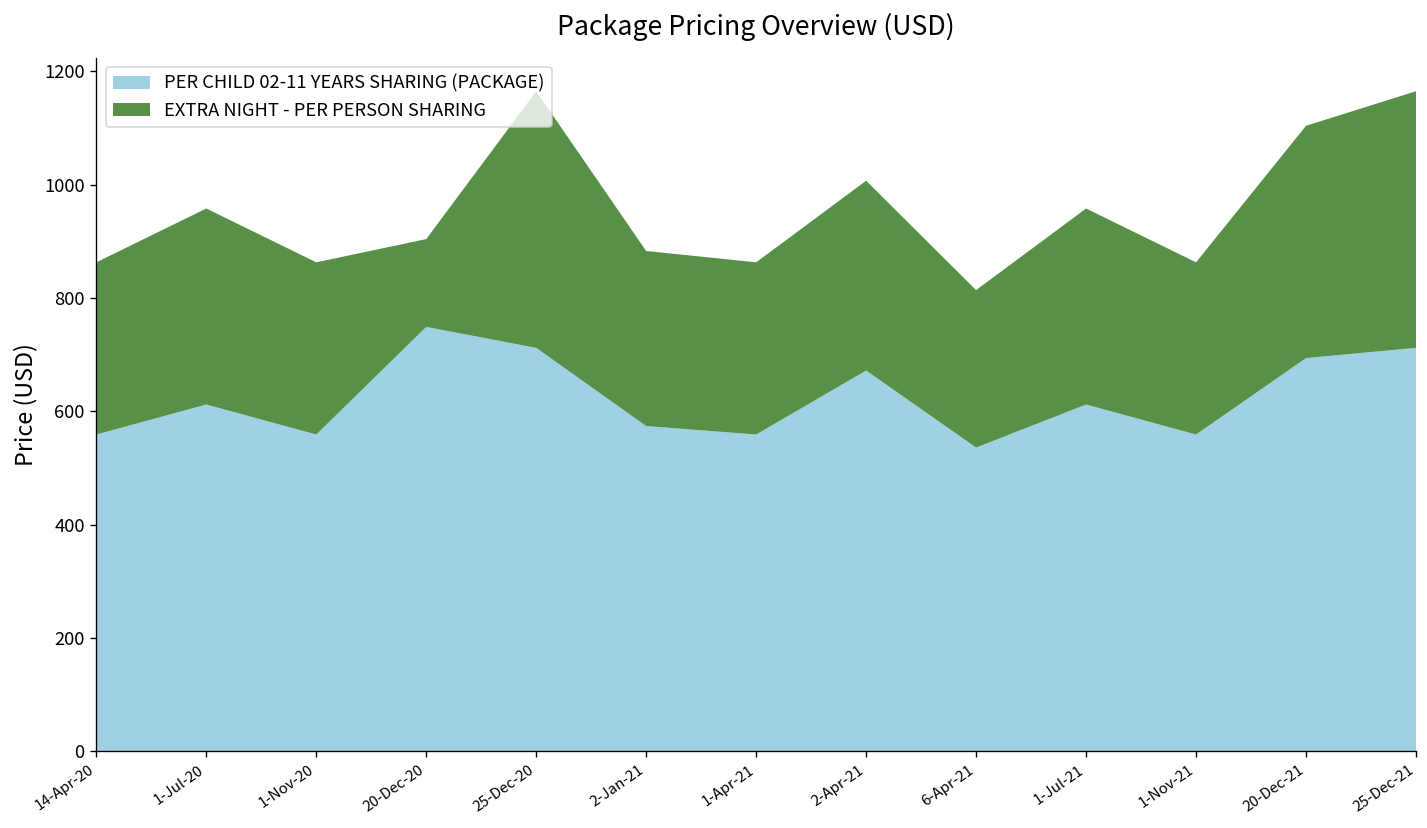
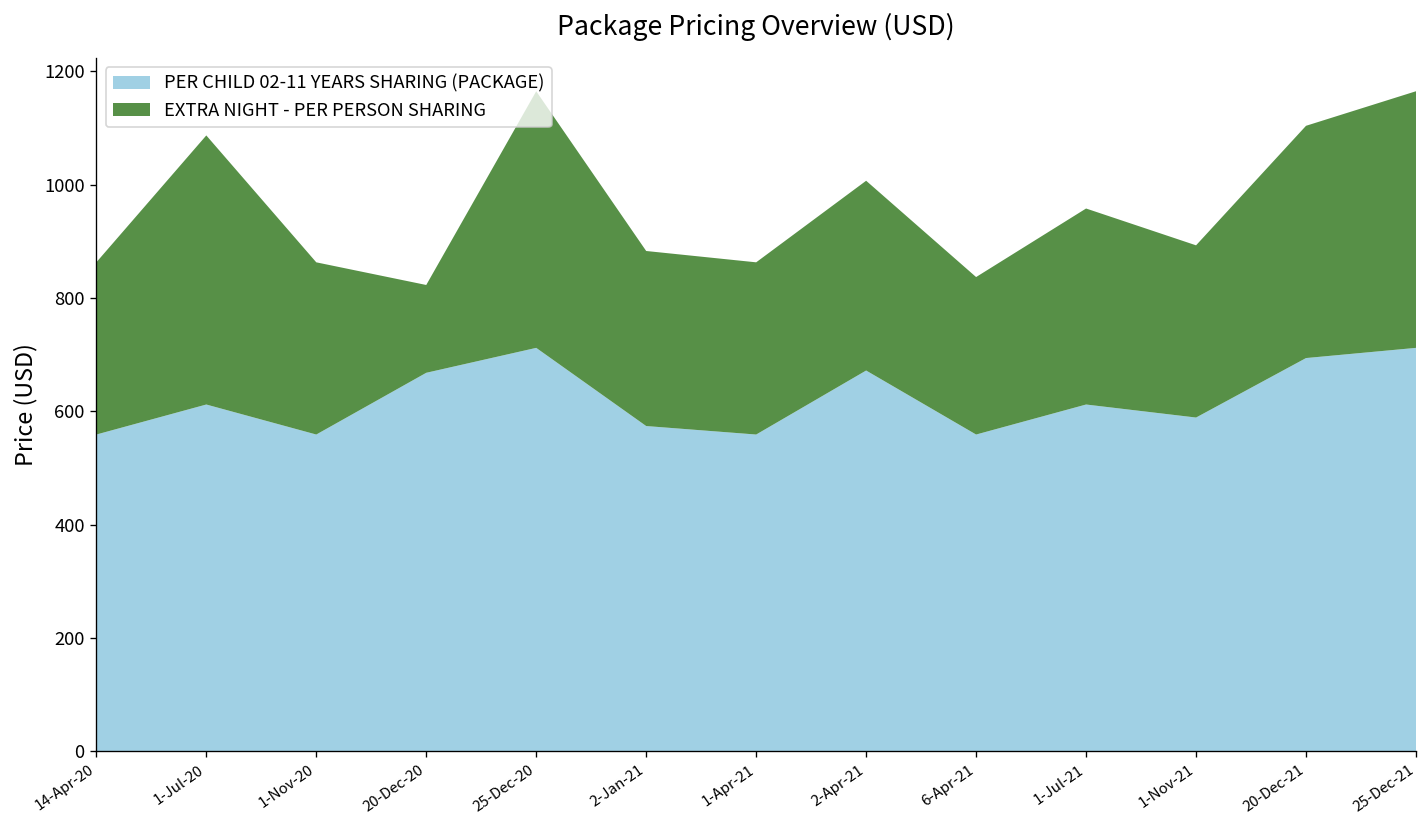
EXTRA NIGHT - PER PERSON SHARING, 1-Jul-20: 350 -> 480
PER CHILD 02-11 YEARS SHARING (PACKAGE), 20-Dec-20: 750 -> 670
PER CHILD 02-11 YEARS SHARING (PACKAGE), 6-Apr-21: 540 -> 560
PER CHILD 02-11 YEARS SHARING (PACKAGE), 1-Nov-21: 560 -> 590
